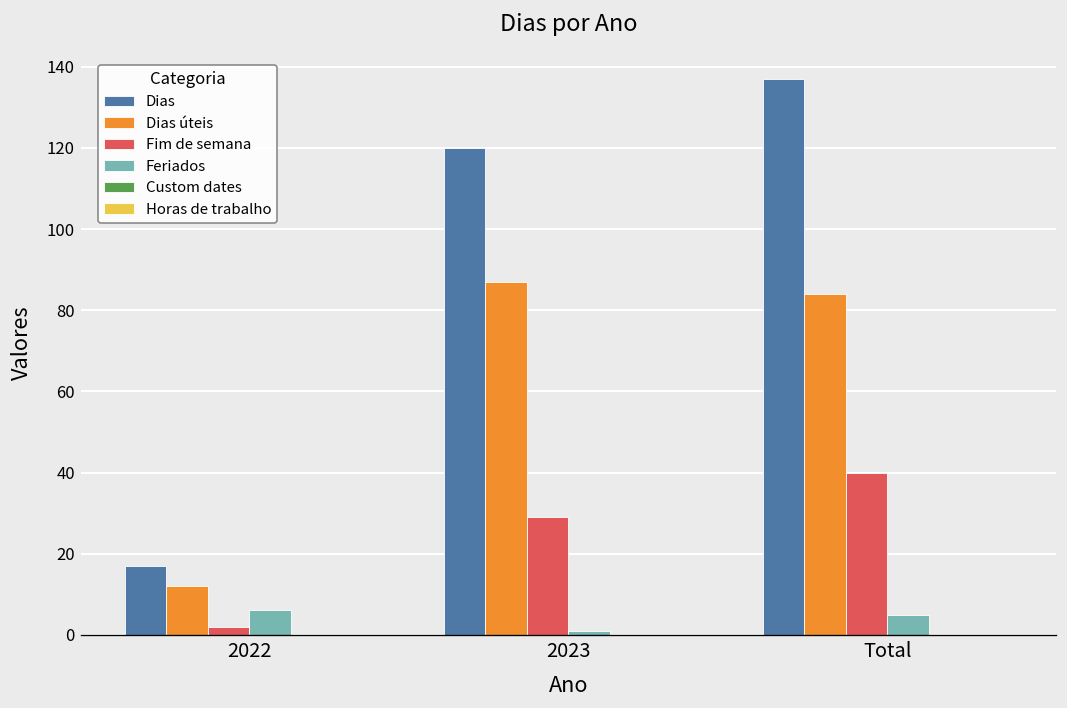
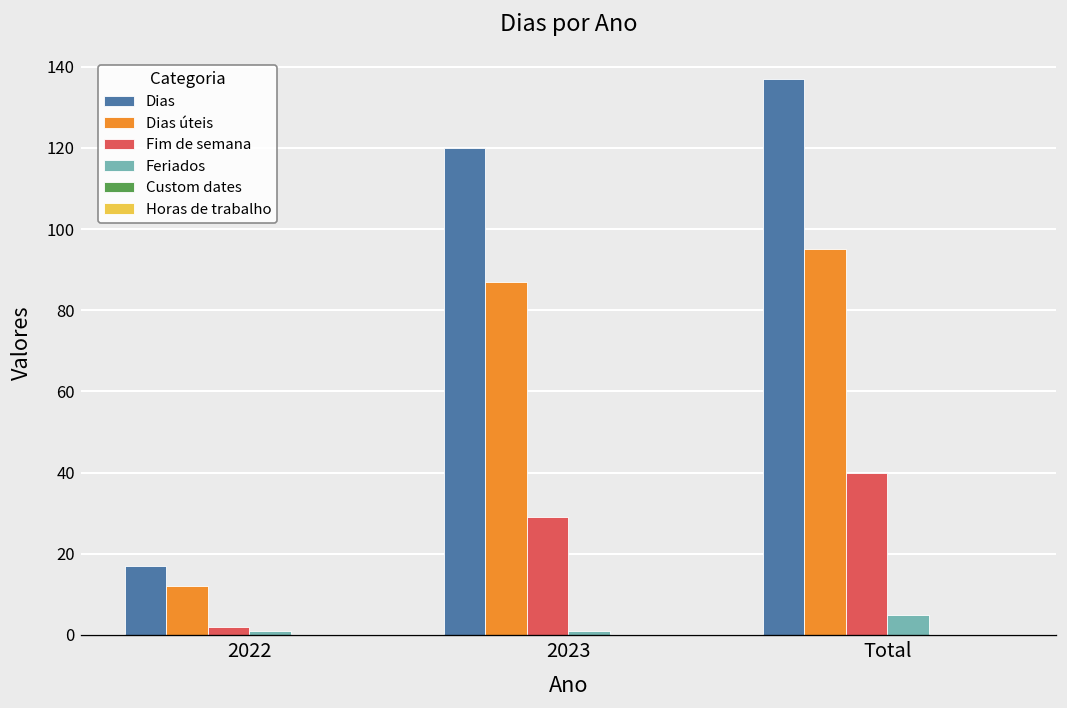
Feriados, 2022: 6 -> 1
Dias úteis, Total: 84 -> 95
